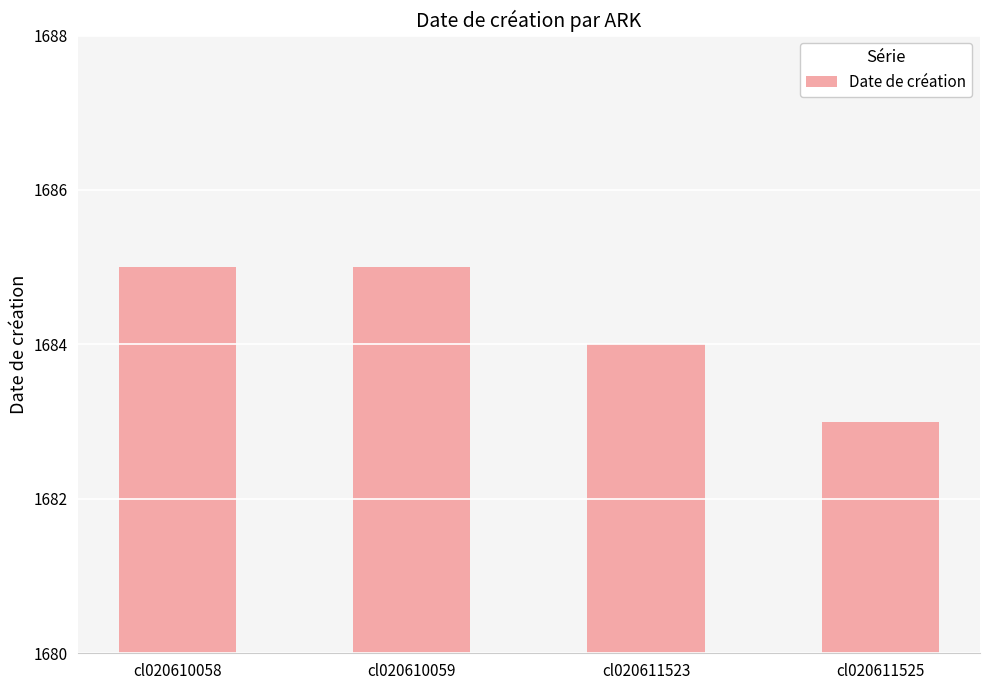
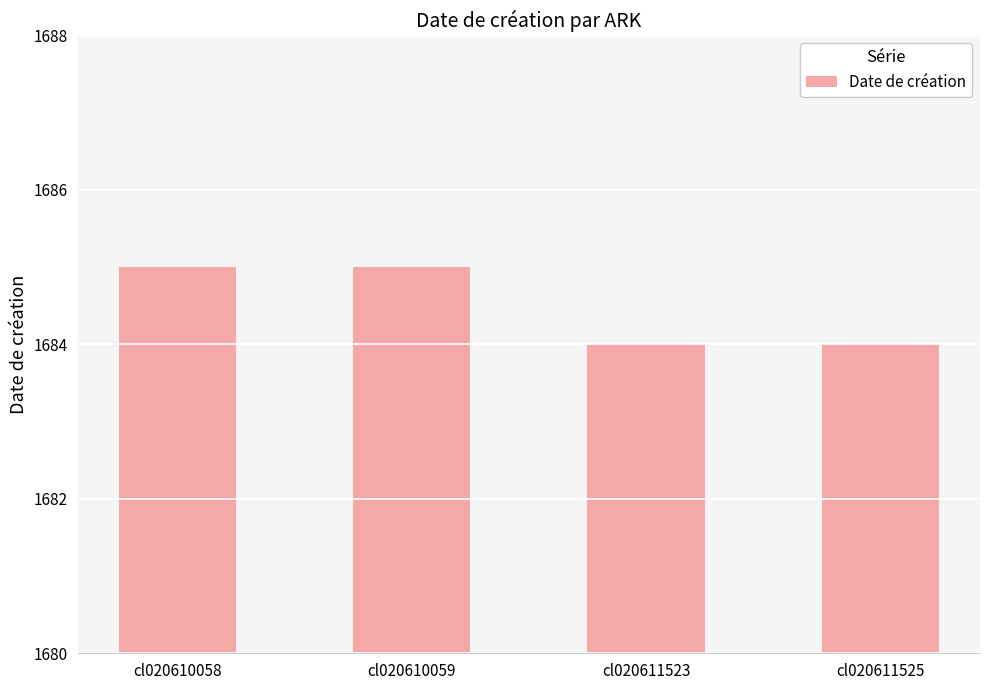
cl020611525: 1683 -> 1684
